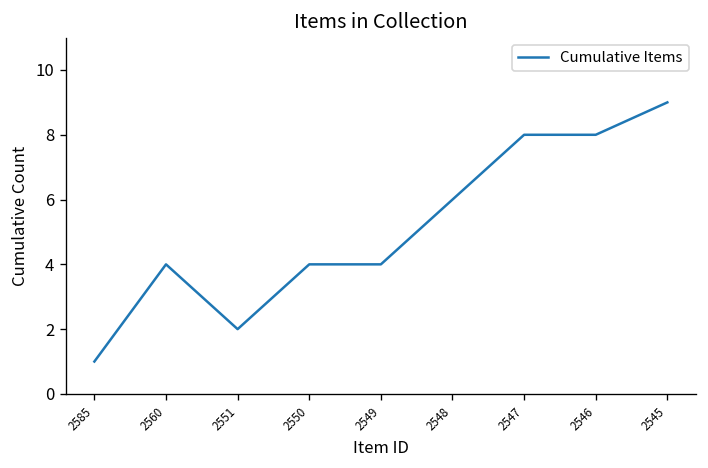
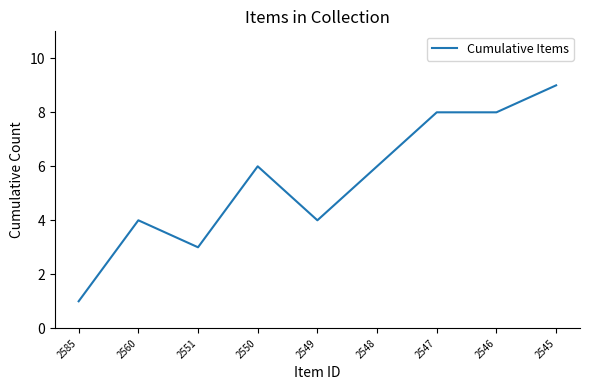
2551: 2 -> 3
2550: 4 -> 6
